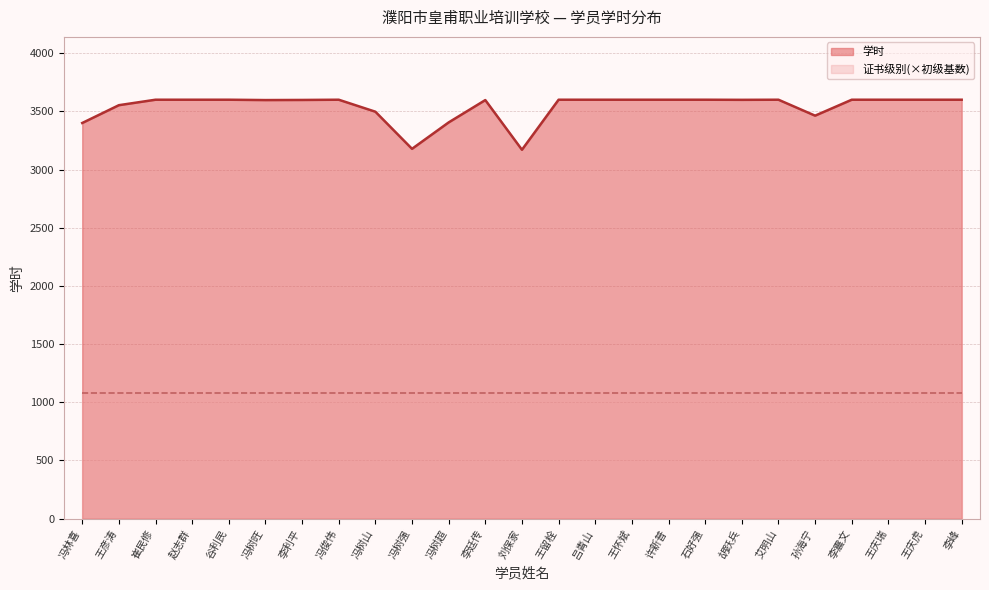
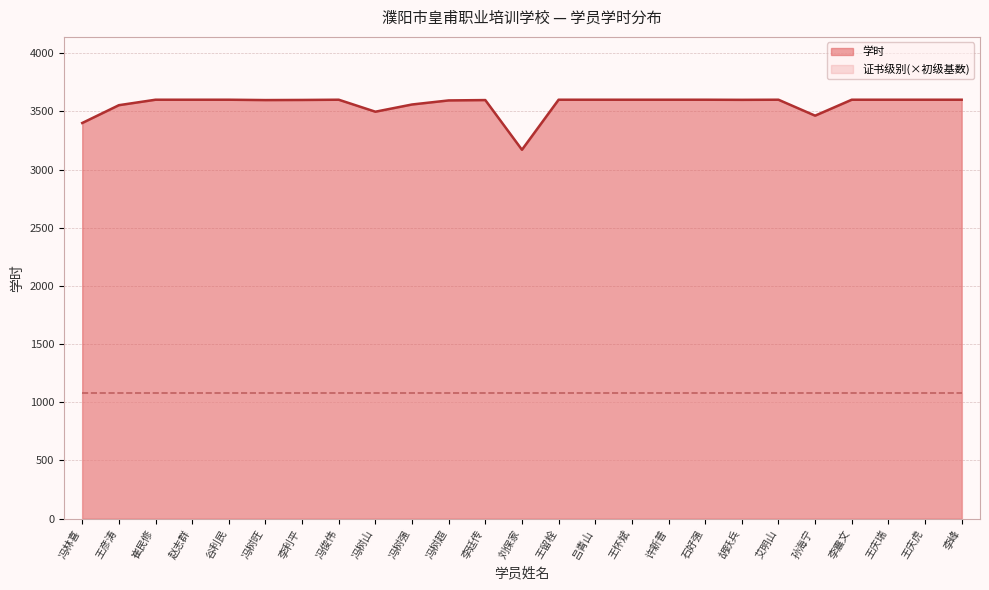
学时, 冯树强: 3180 -> 3560
学时, 冯树超: 3410 -> 3590
